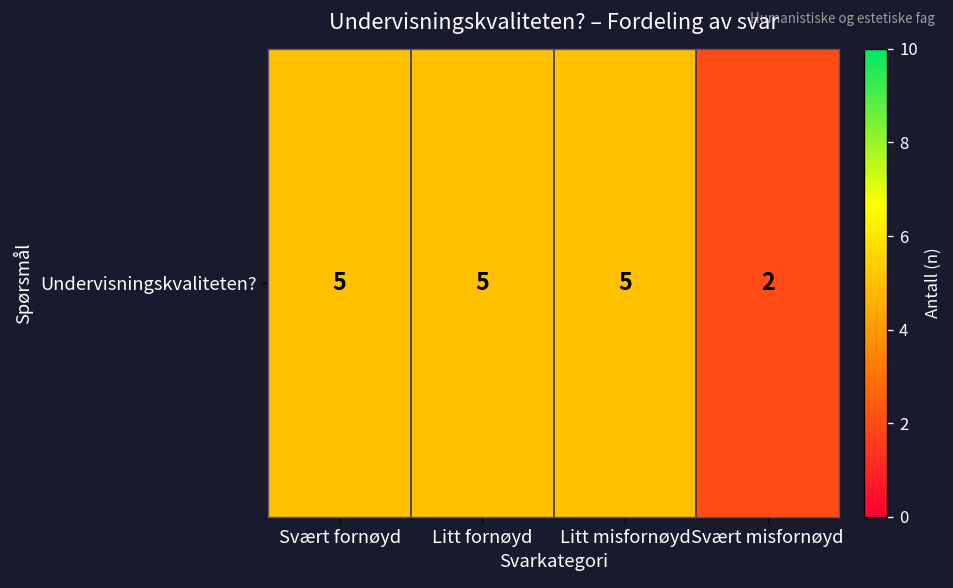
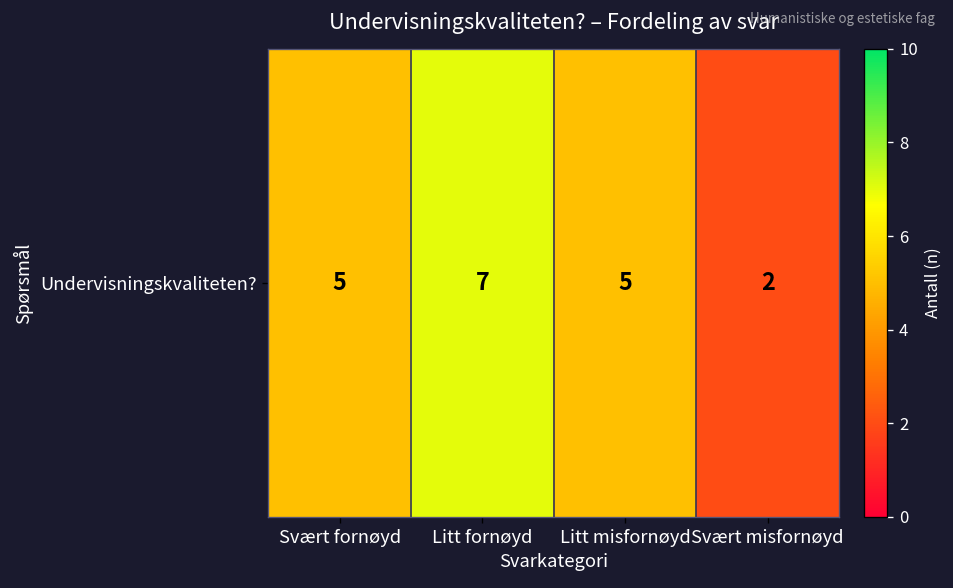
Undervisningskvaliteten?, Litt fornøyd: 5 -> 7
